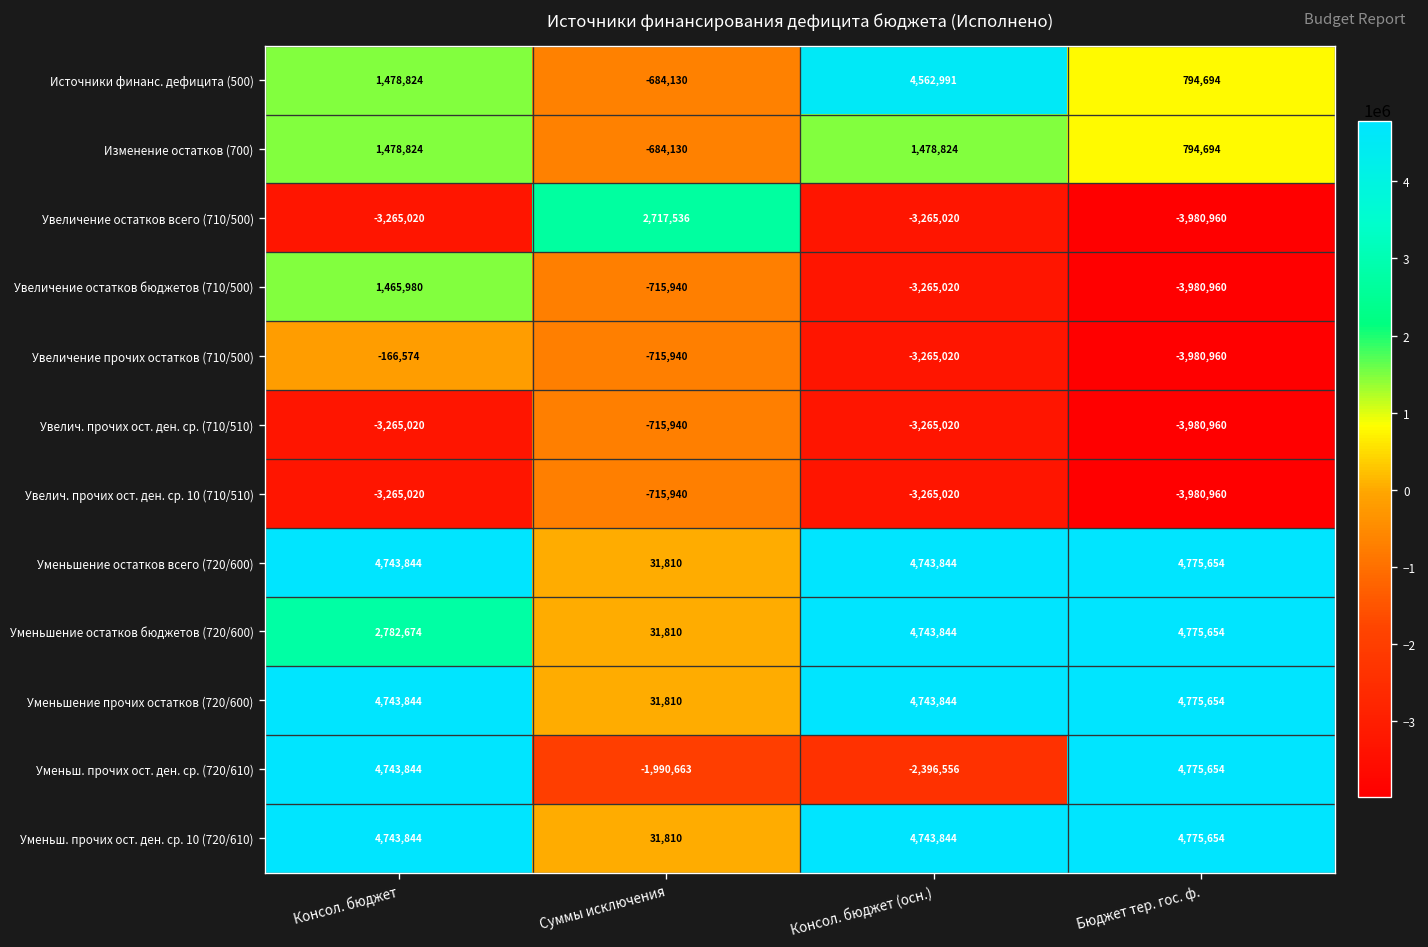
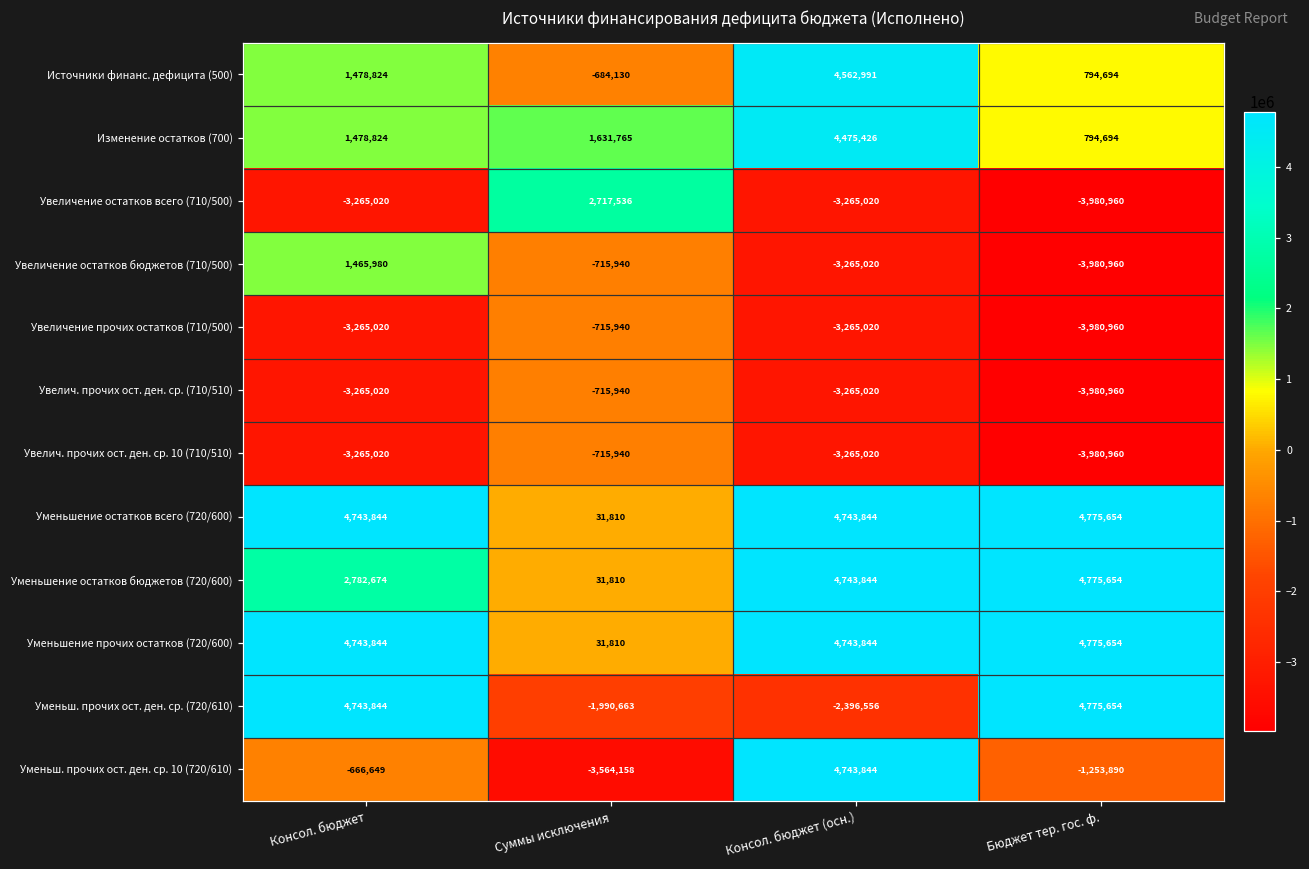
Изменение остатков (700), Суммы исключения: -684,130 -> 1,631,765
Изменение остатков (700), Консол. бюджет (осн.): 1,478,824 -> 4,475,426
Увеличение прочих остатков (710/500), Консол. бюджет: -166,574 -> -3,265,020
Уменьш. прочих ост. ден. ср. 10 (720/610), Консол. бюджет: 4,743,844 -> -666,649
Уменьш. прочих ост. ден. ср. 10 (720/610), Суммы исключения: 31,810 -> -3,564,158
Уменьш. прочих ост. ден. ср. 10 (720/610), Бюджет тер. гос. ф.: 4,775,654 -> -1,253,890
